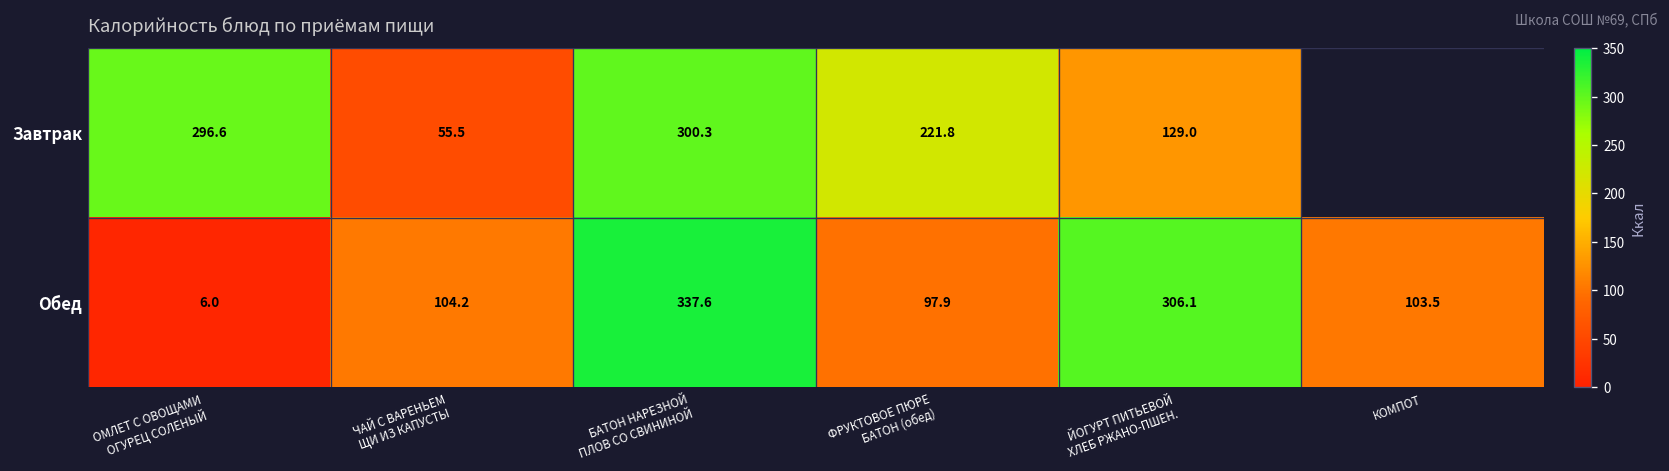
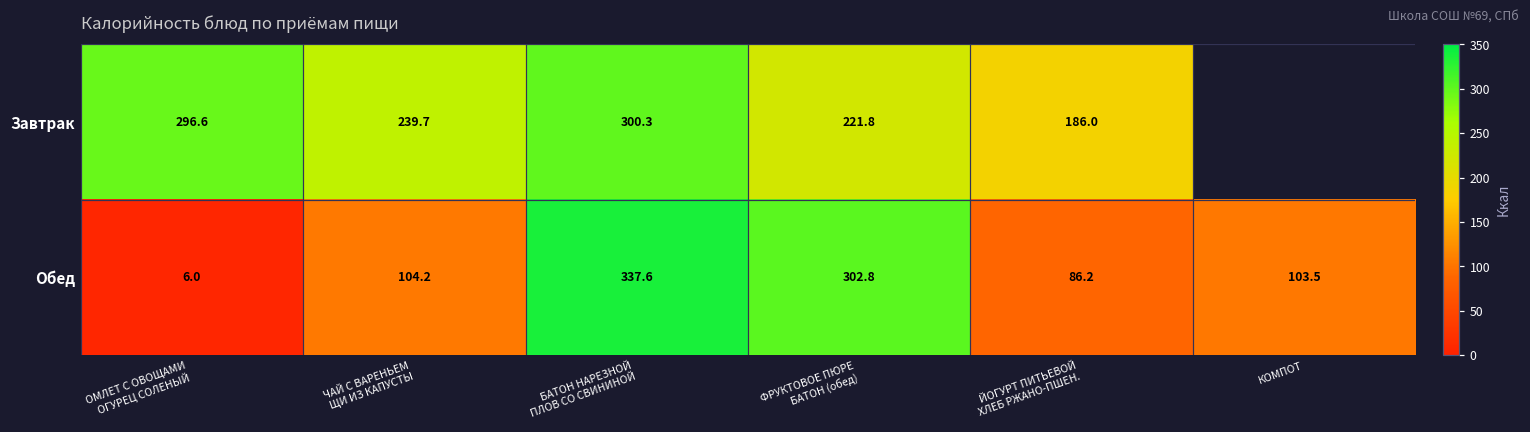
Завтрак, ЧАЙ С ВАРЕНЬЕМ ЩИ ИЗ КАПУСТЫ: 55.5 -> 239.7
Завтрак, ЙОГУРТ ПИТЬЕВОЙ ХЛЕБ РЖАНО-ПШЕН.: 129.0 -> 186.0
Обед, ФРУКТОВОЕ ПЮРЕ БАТОН (обед): 97.9 -> 302.8
Обед, ЙОГУРТ ПИТЬЕВОЙ ХЛЕБ РЖАНО-ПШЕН.: 306.1 -> 86.2
